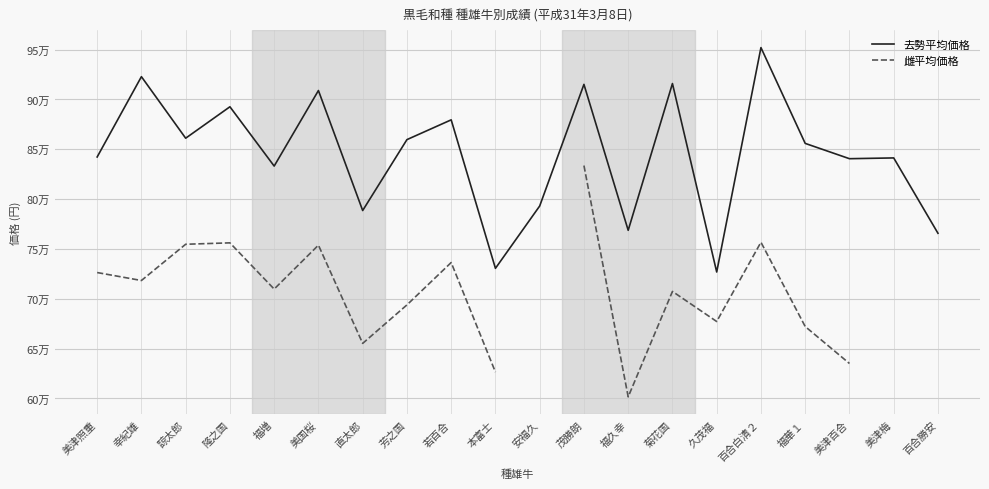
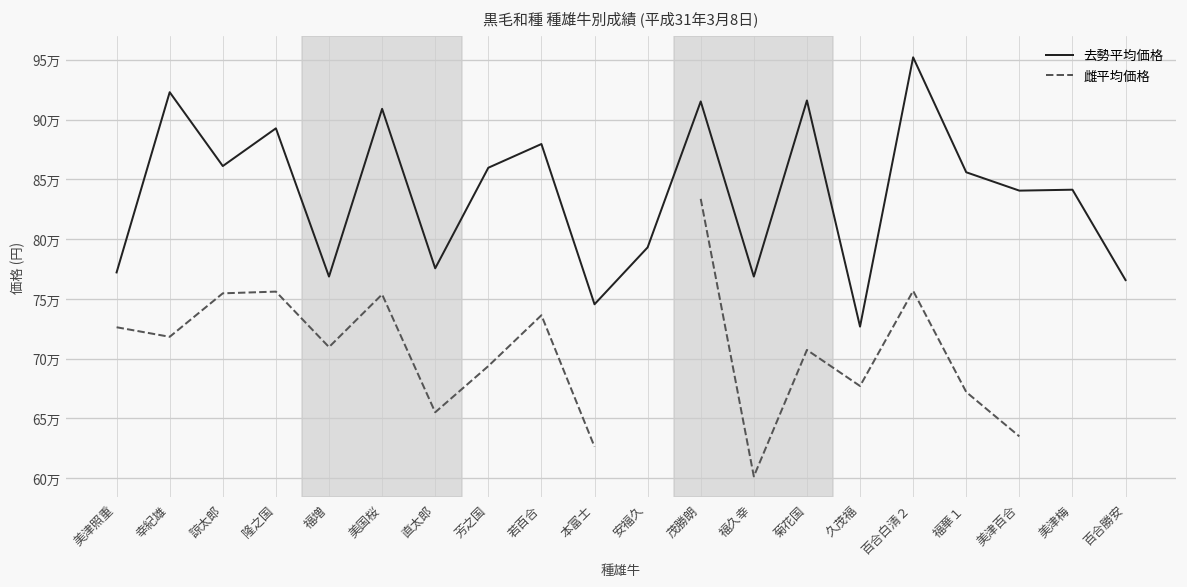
去勢平均価格, 美津照重: 84万 -> 77万
去勢平均価格, 福増: 83万 -> 77万
去勢平均価格, 直太郎: 79万 -> 78万
去勢平均価格, 本富士: 73万 -> 75万
